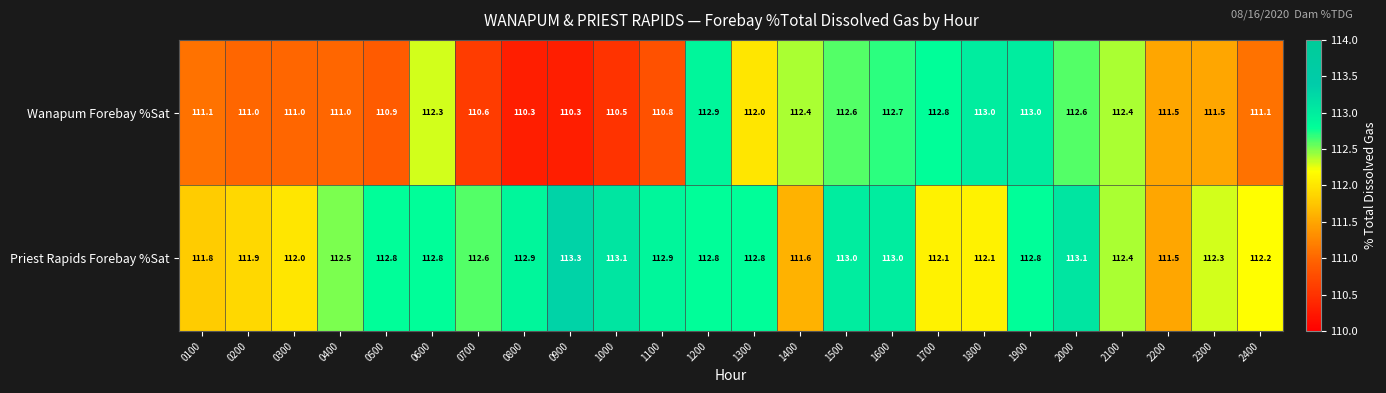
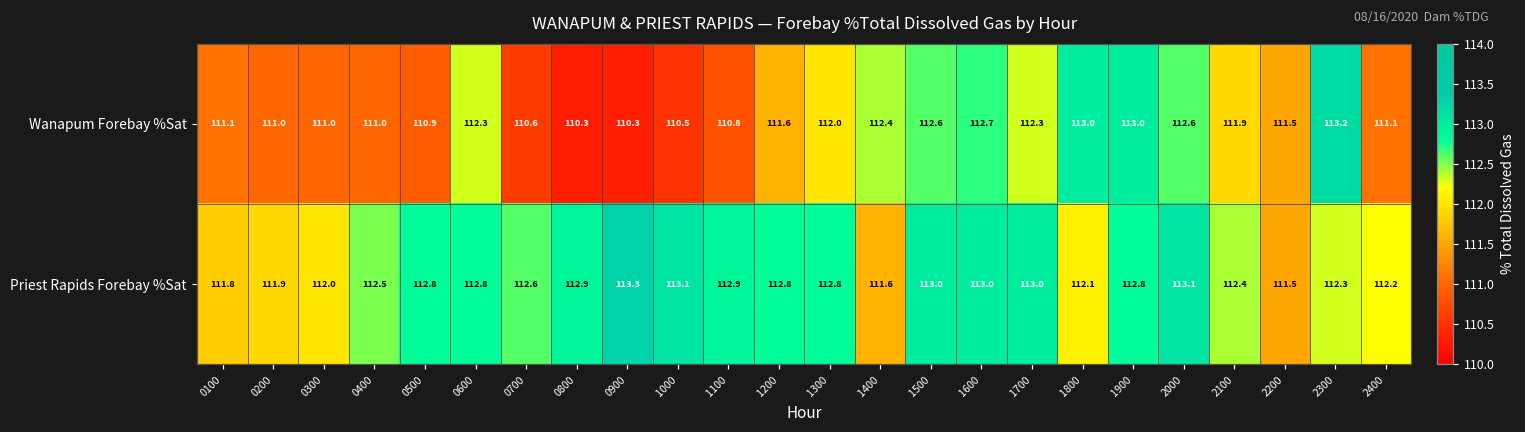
Wanapum Forebay %Sat, 1200: 112.9 -> 111.6
Wanapum Forebay %Sat, 1700: 112.8 -> 112.3
Wanapum Forebay %Sat, 2100: 112.4 -> 111.9
Wanapum Forebay %Sat, 2300: 111.5 -> 113.2
Priest Rapids Forebay %Sat, 1700: 112.1 -> 113.0
